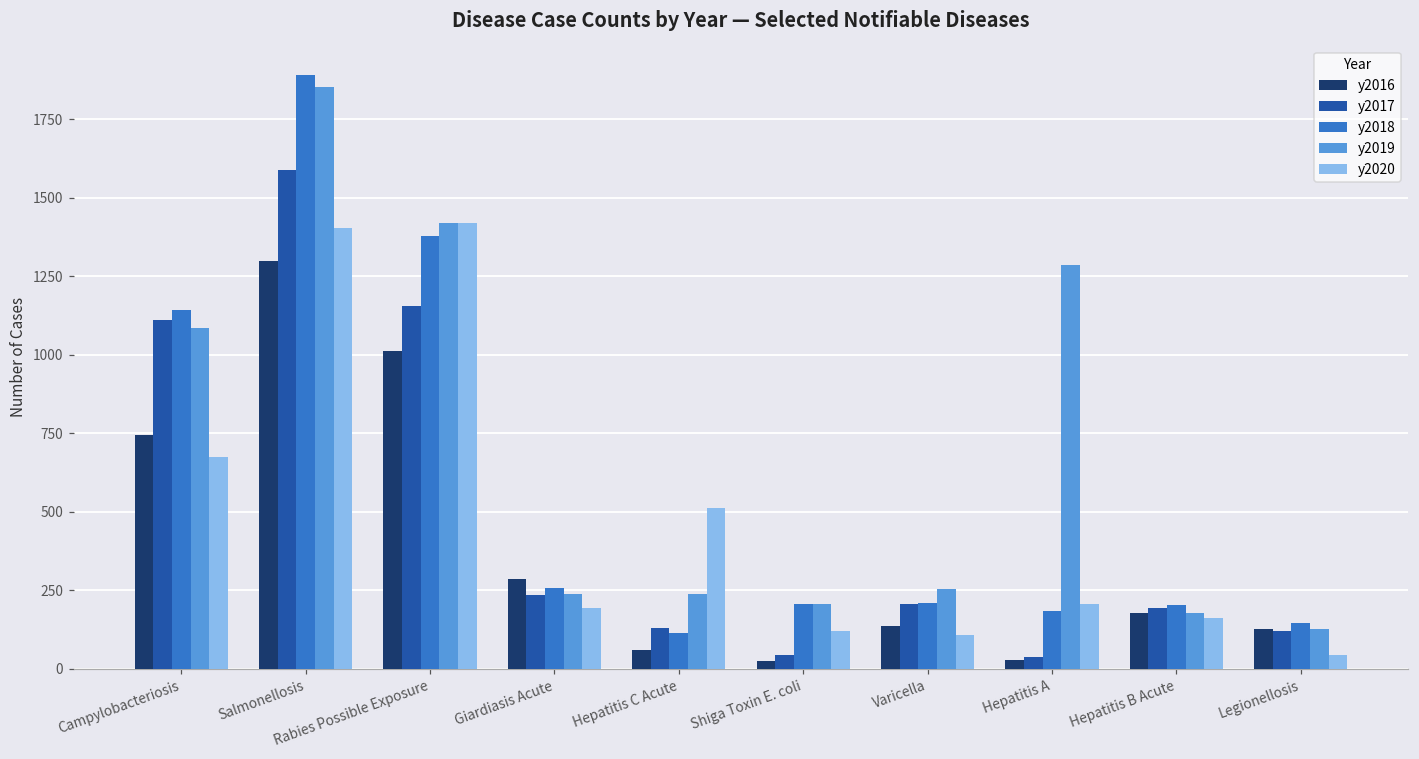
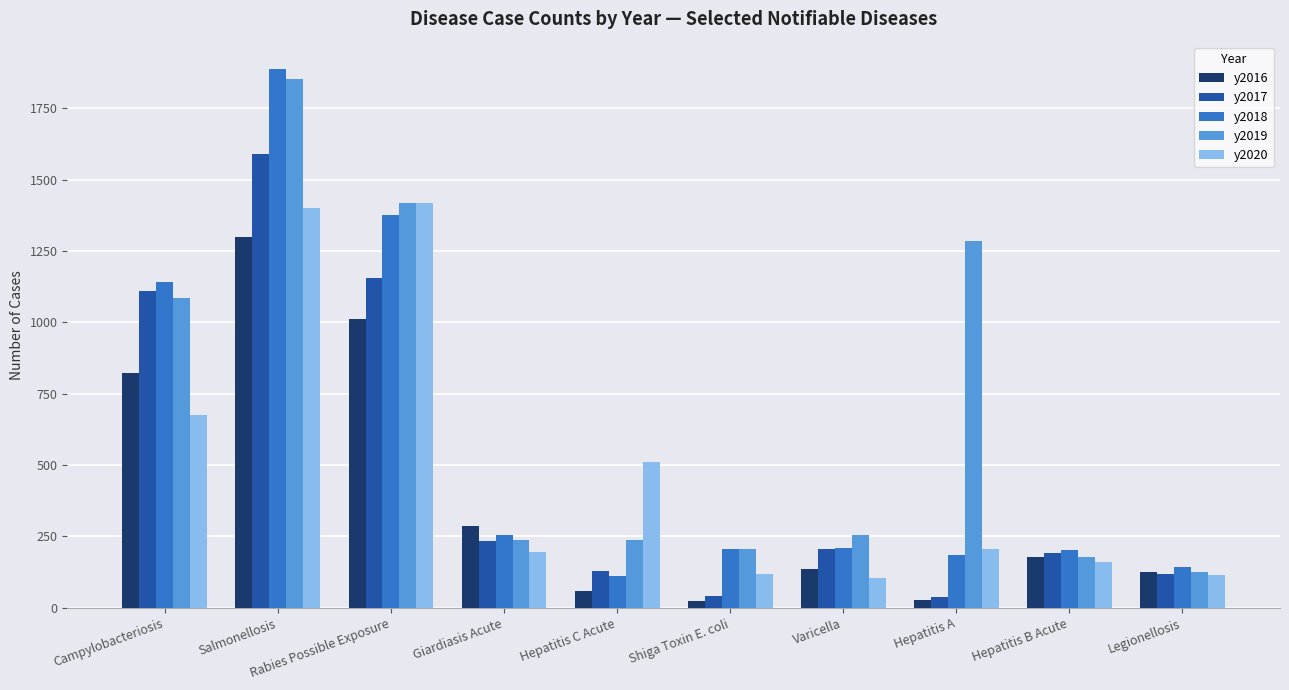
y2016, Campylobacteriosis: 740 -> 820
y2020, Legionellosis: 40 -> 110
